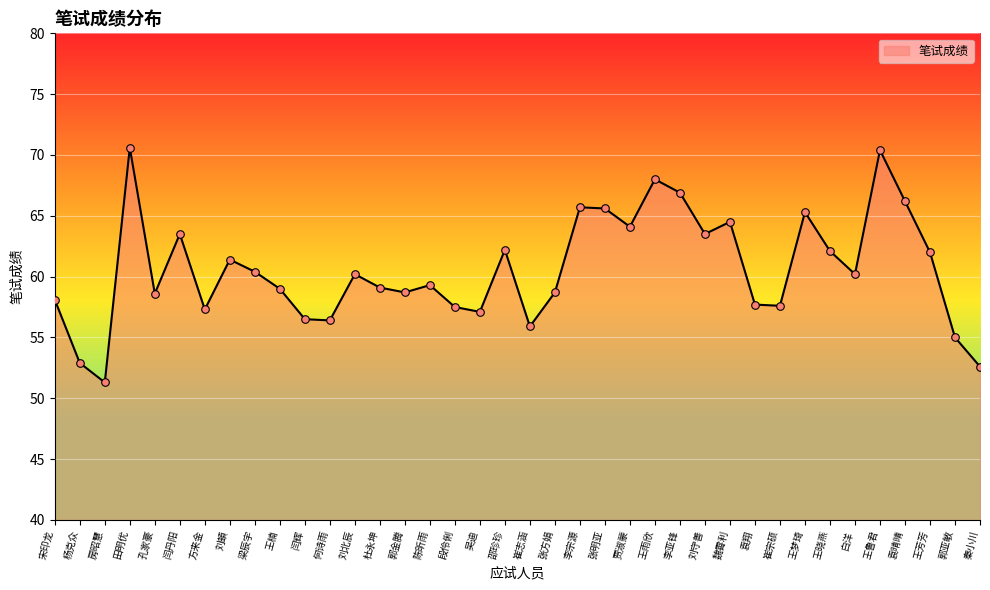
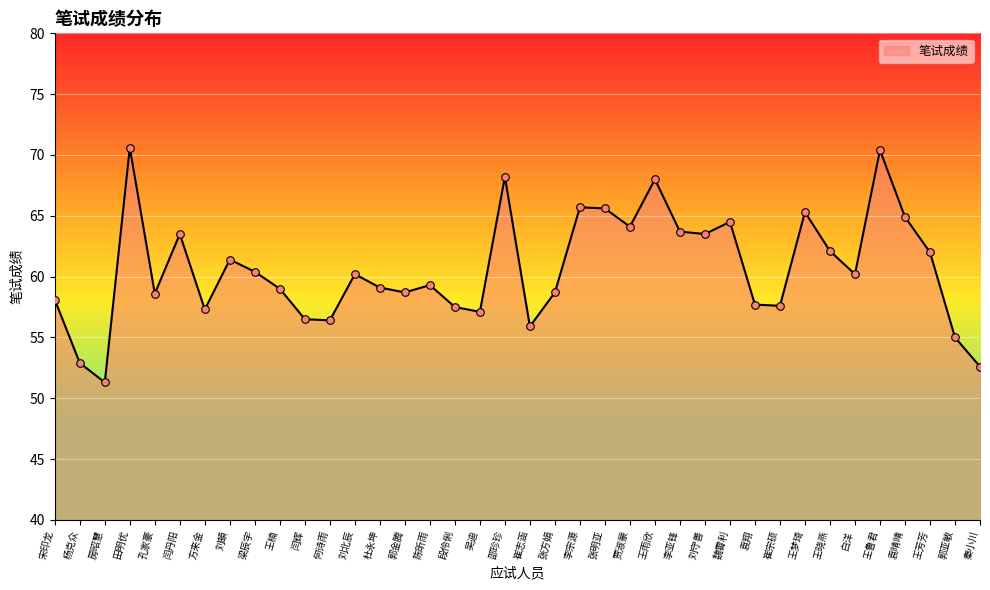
邵珍珍: 62.2 -> 68.2
李亚锋: 66.9 -> 63.7
袁晴晴: 66.2 -> 64.9
